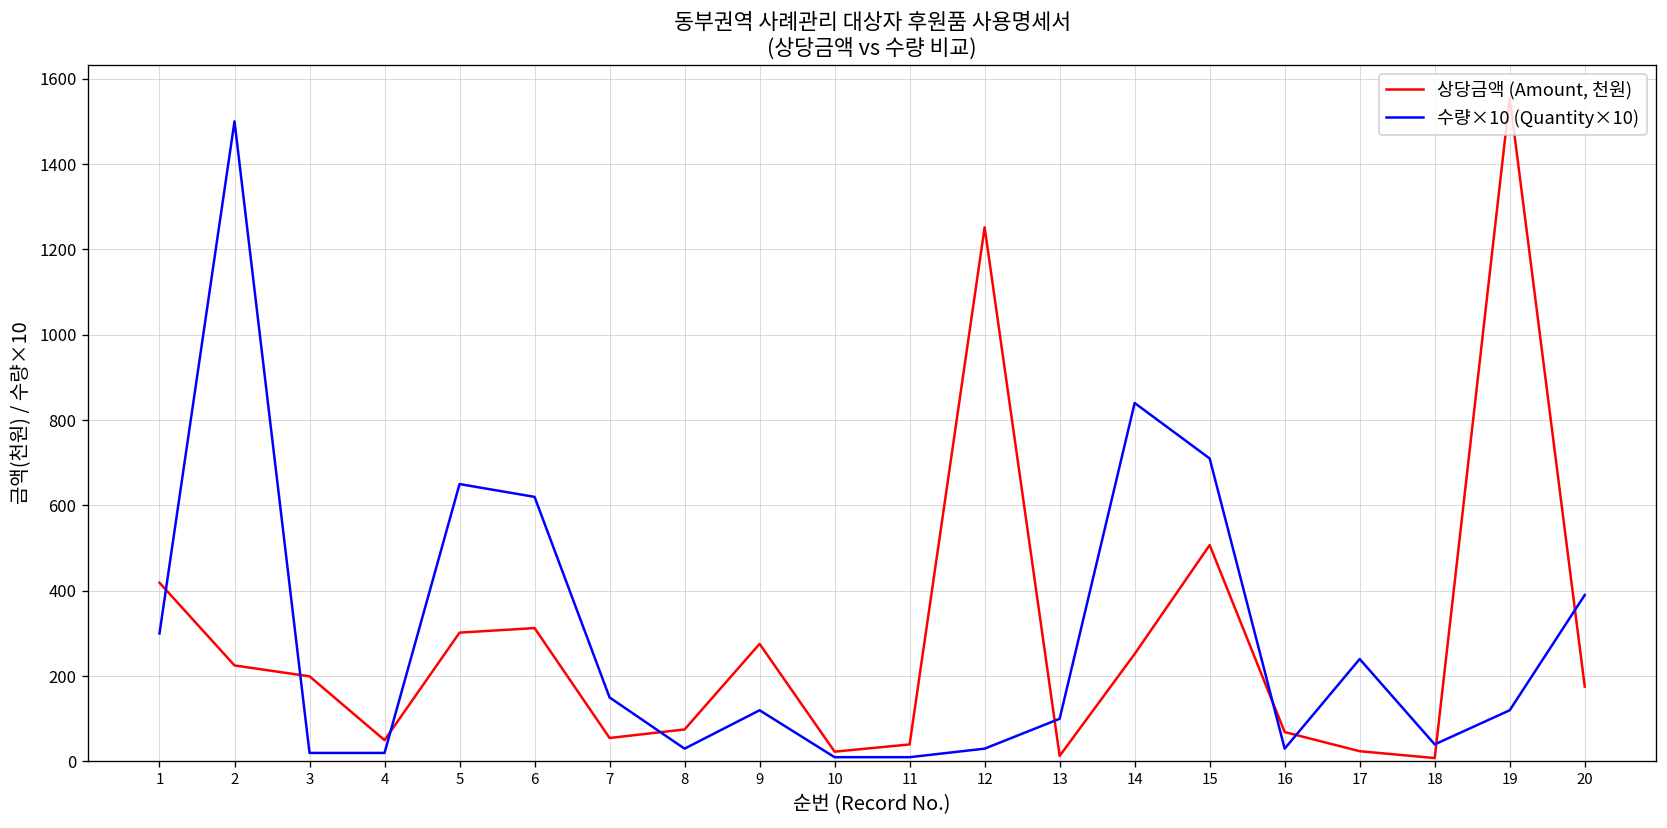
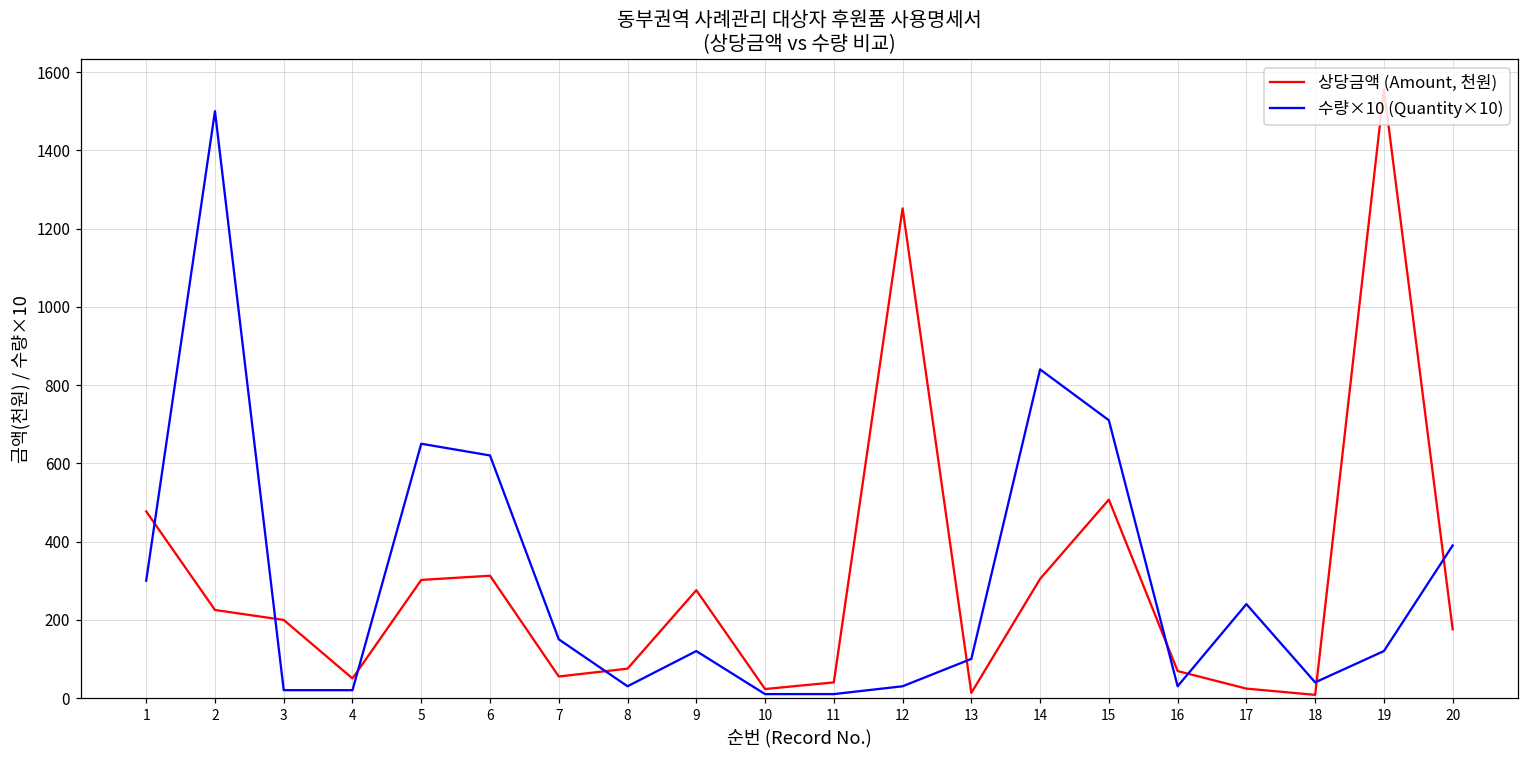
상당금액 (Amount, 천원), 1: 420 -> 480
상당금액 (Amount, 천원), 14: 250 -> 300
